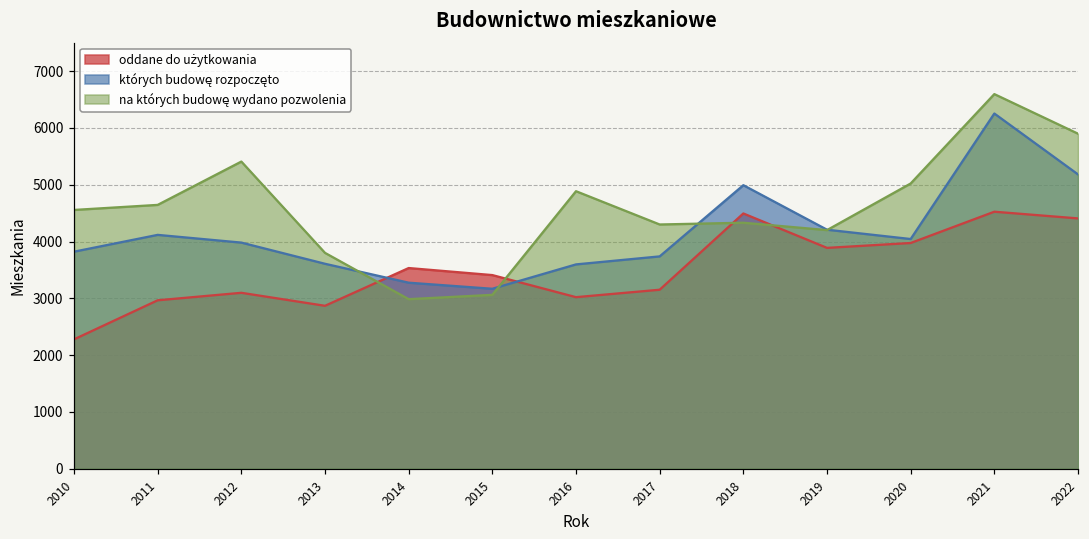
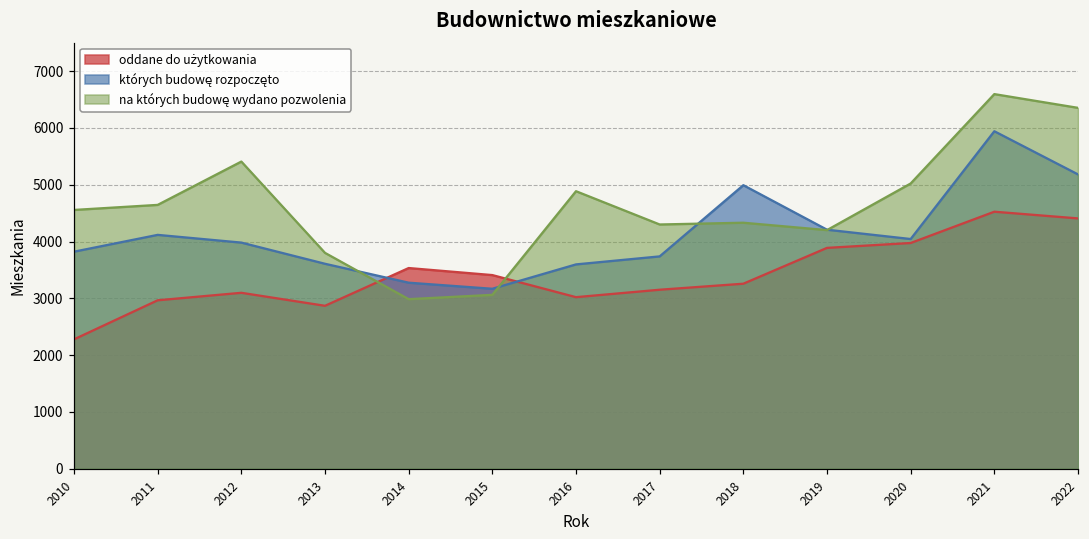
oddane do użytkowania, 2018: 4500 -> 3300
których budowę rozpoczęto, 2021: 6300 -> 5900
na których budowę wydano pozwolenia, 2022: 5900 -> 6400
